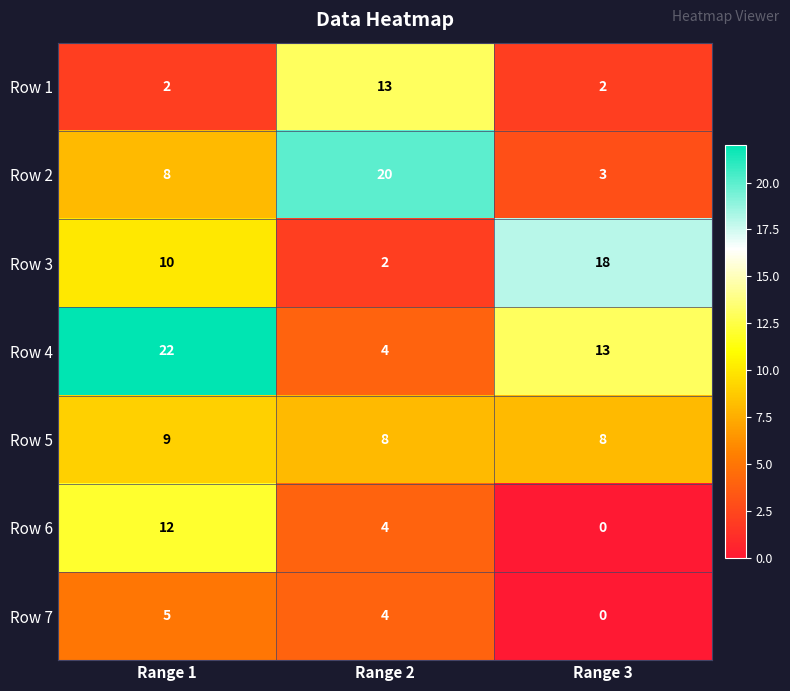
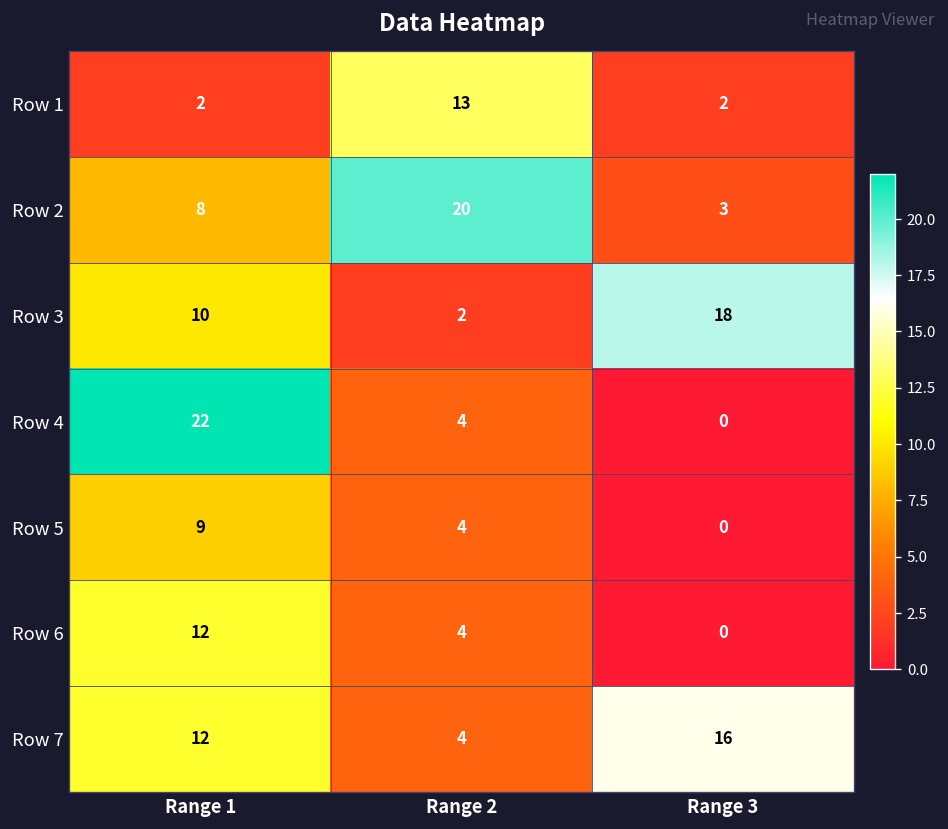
Row 4, Range 3: 13 -> 0
Row 5, Range 2: 8 -> 4
Row 5, Range 3: 8 -> 0
Row 7, Range 1: 5 -> 12
Row 7, Range 3: 0 -> 16
